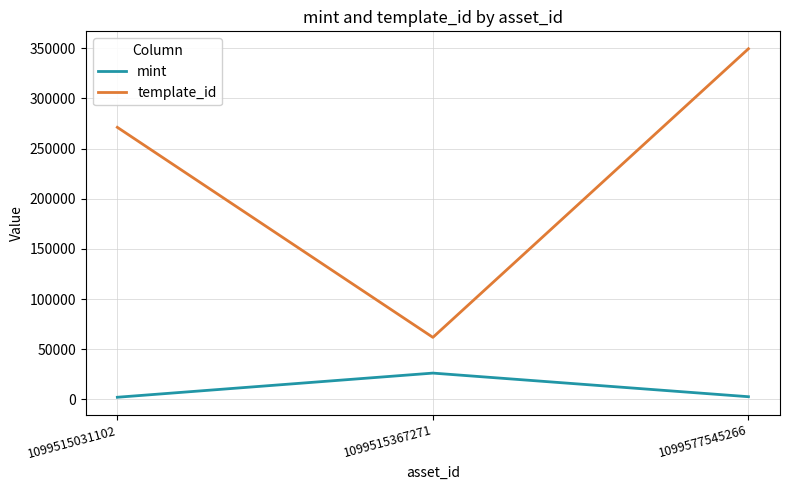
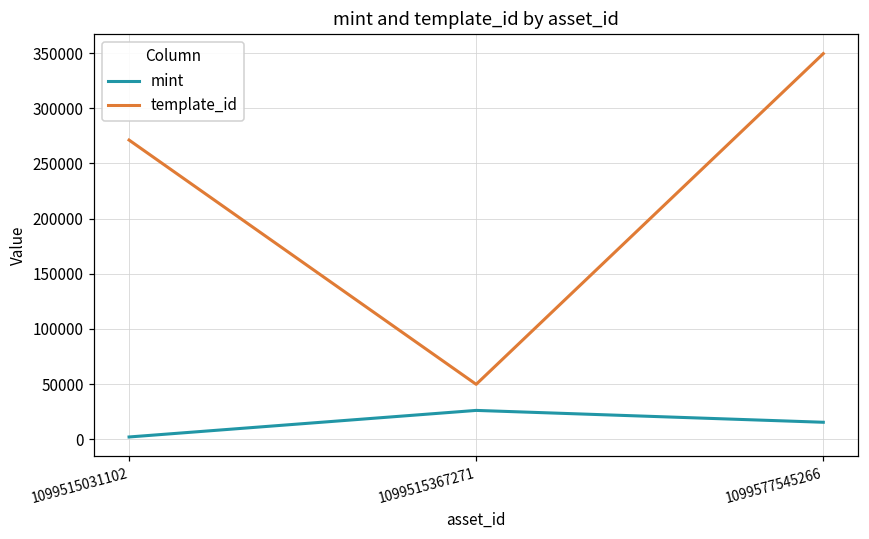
template_id, 1099515367271: 62000 -> 50000
mint, 1099577545266: 3000 -> 15000
